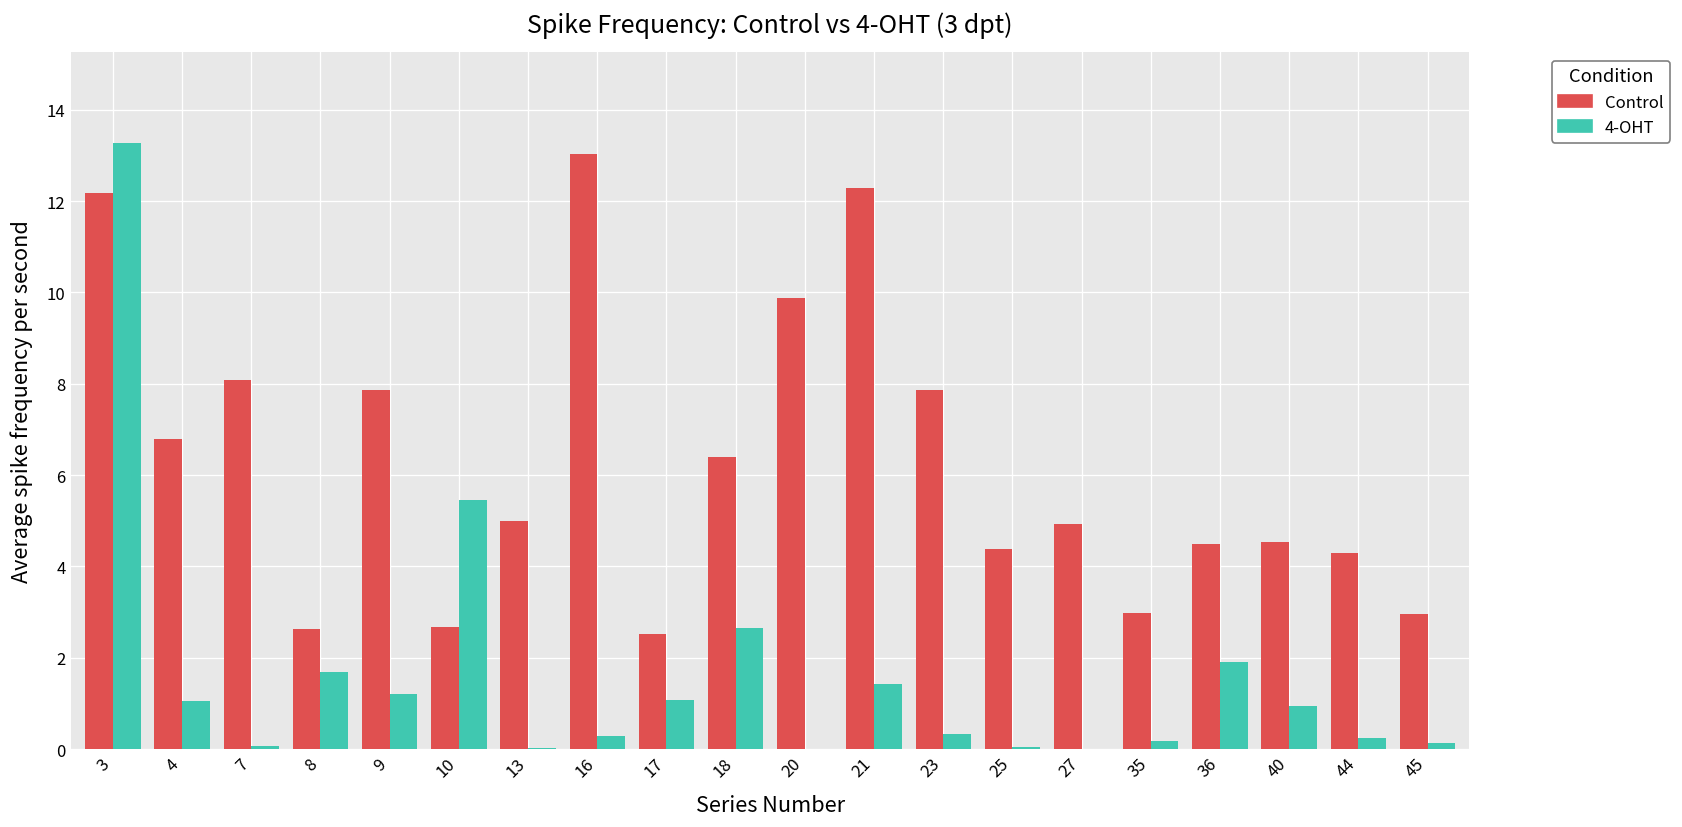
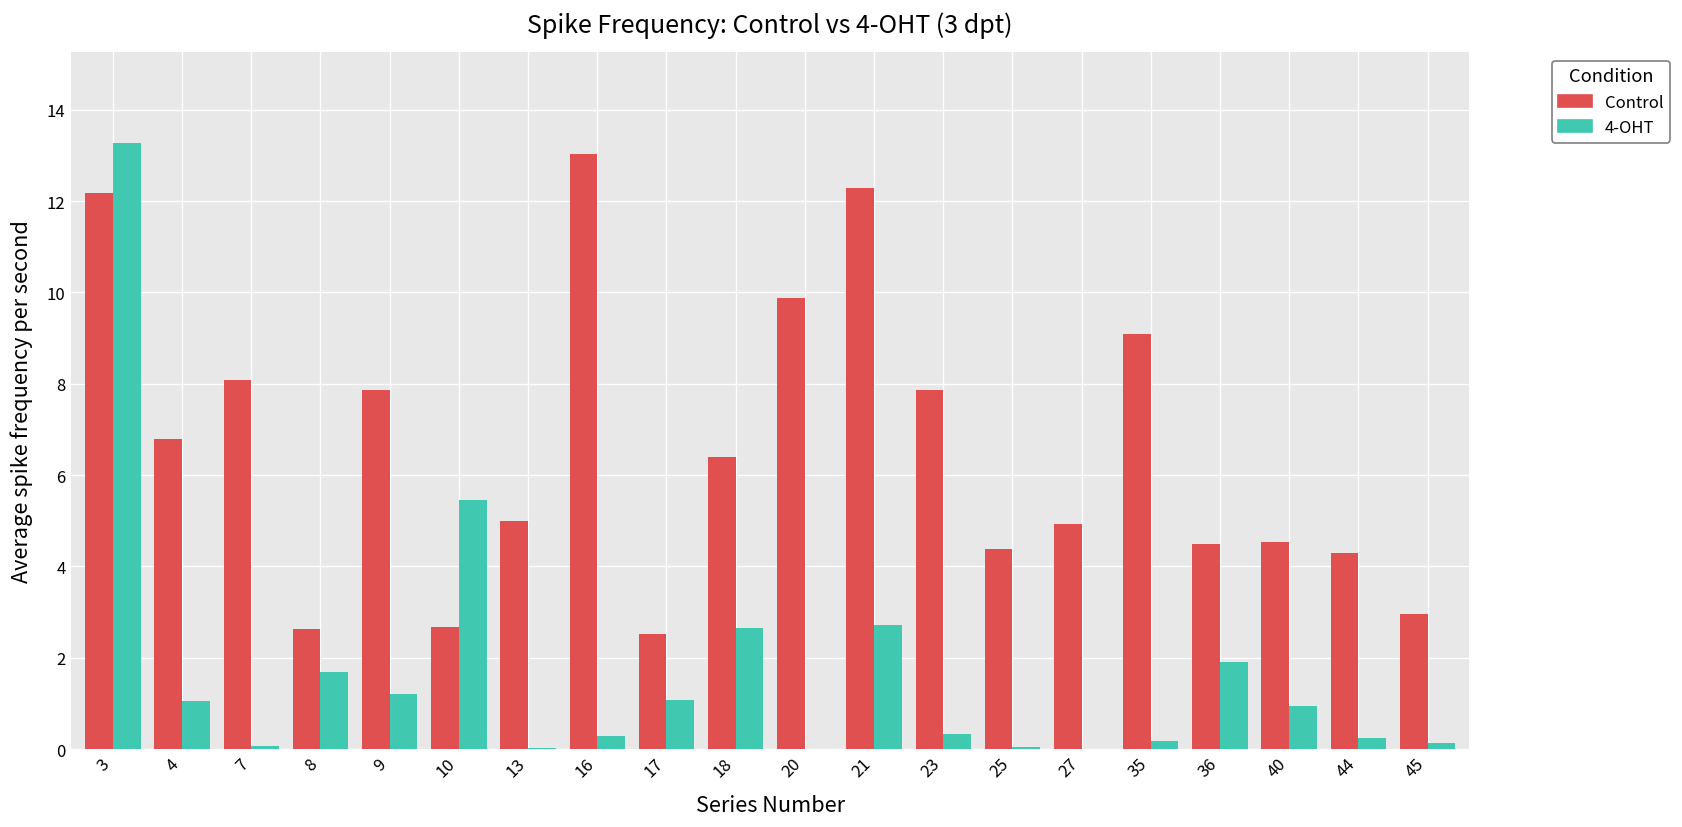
4-OHT, 21: 1.4 -> 2.7
Control, 35: 3.0 -> 9.1
